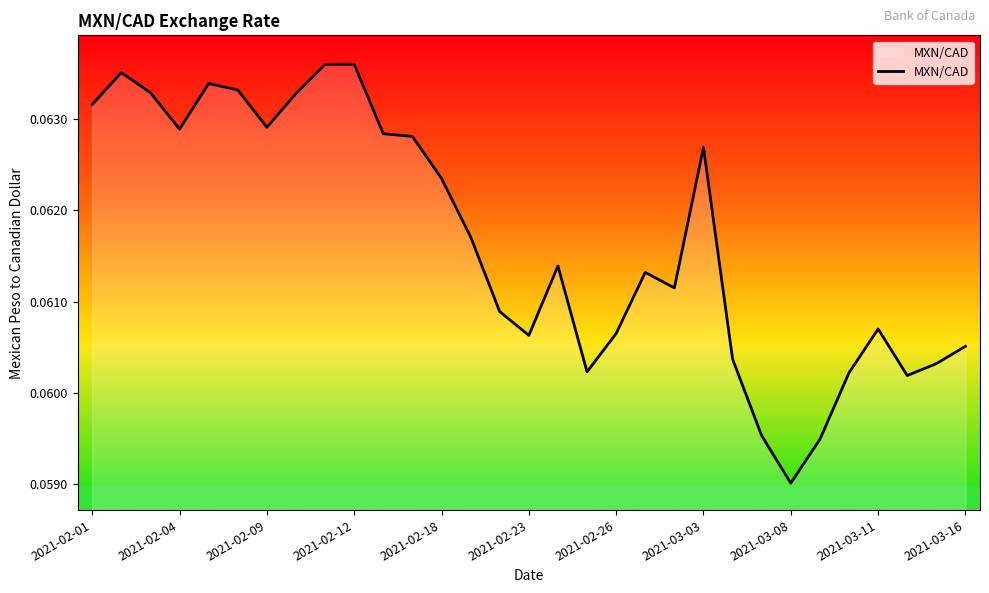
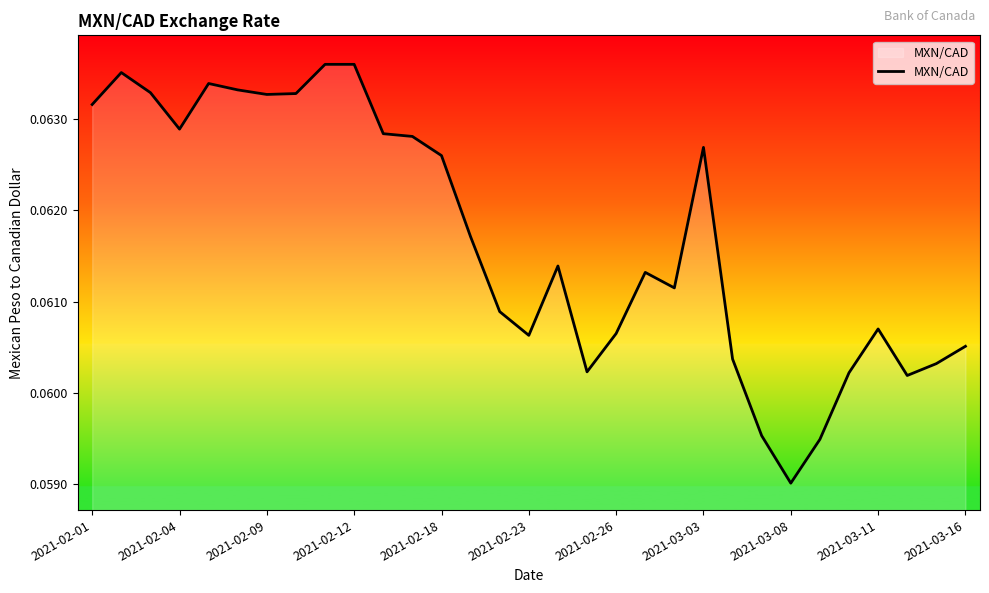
2021-02-09: 0.0629 -> 0.0633
2021-02-18: 0.0624 -> 0.0626
